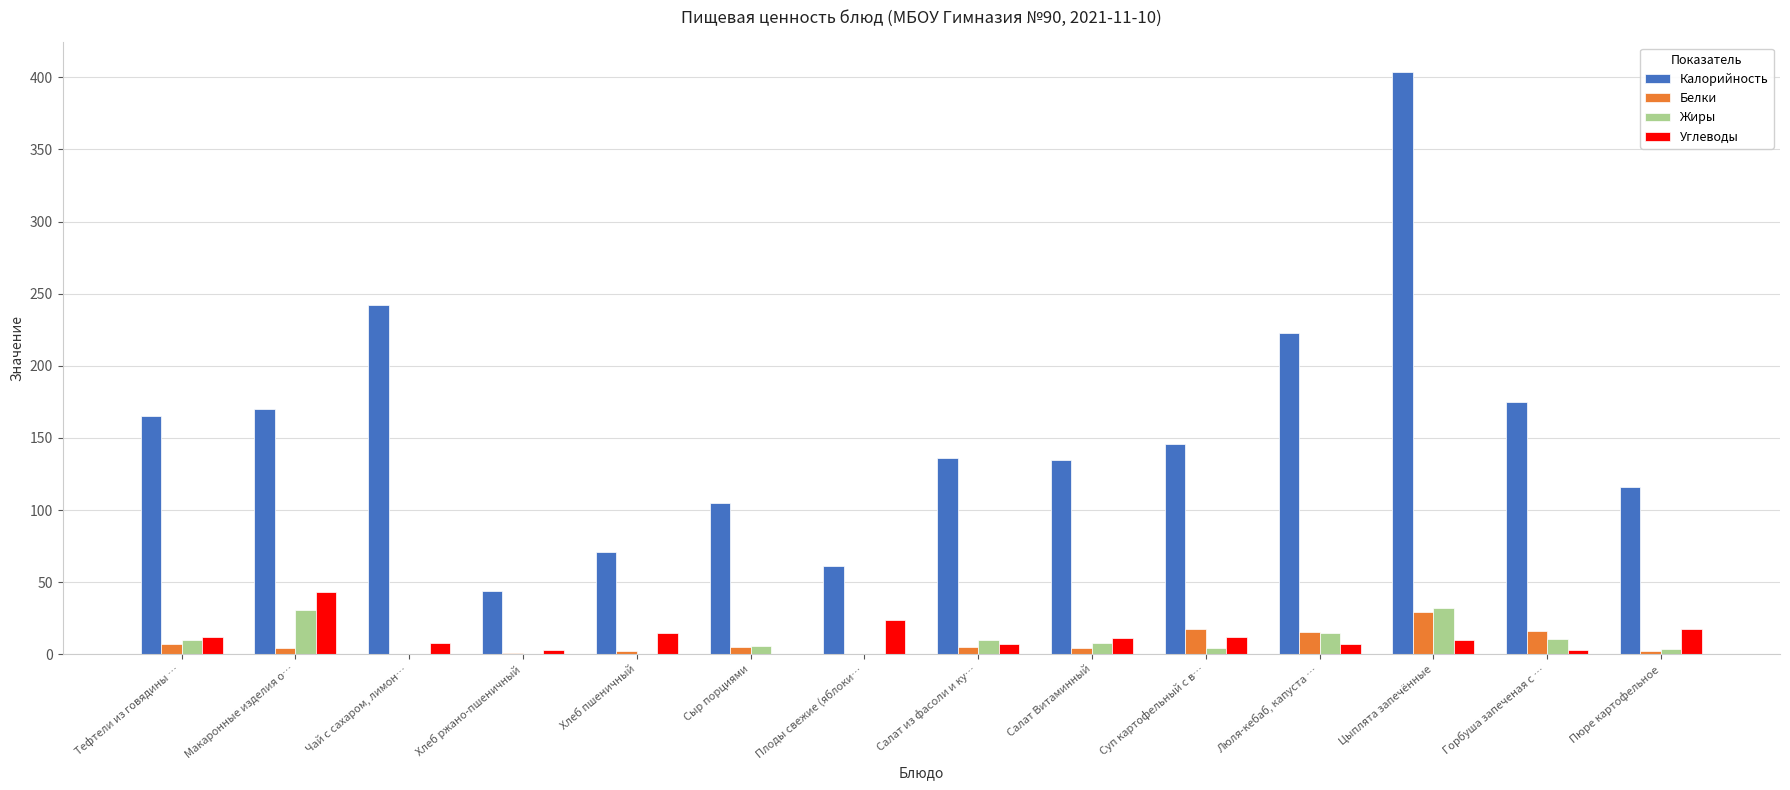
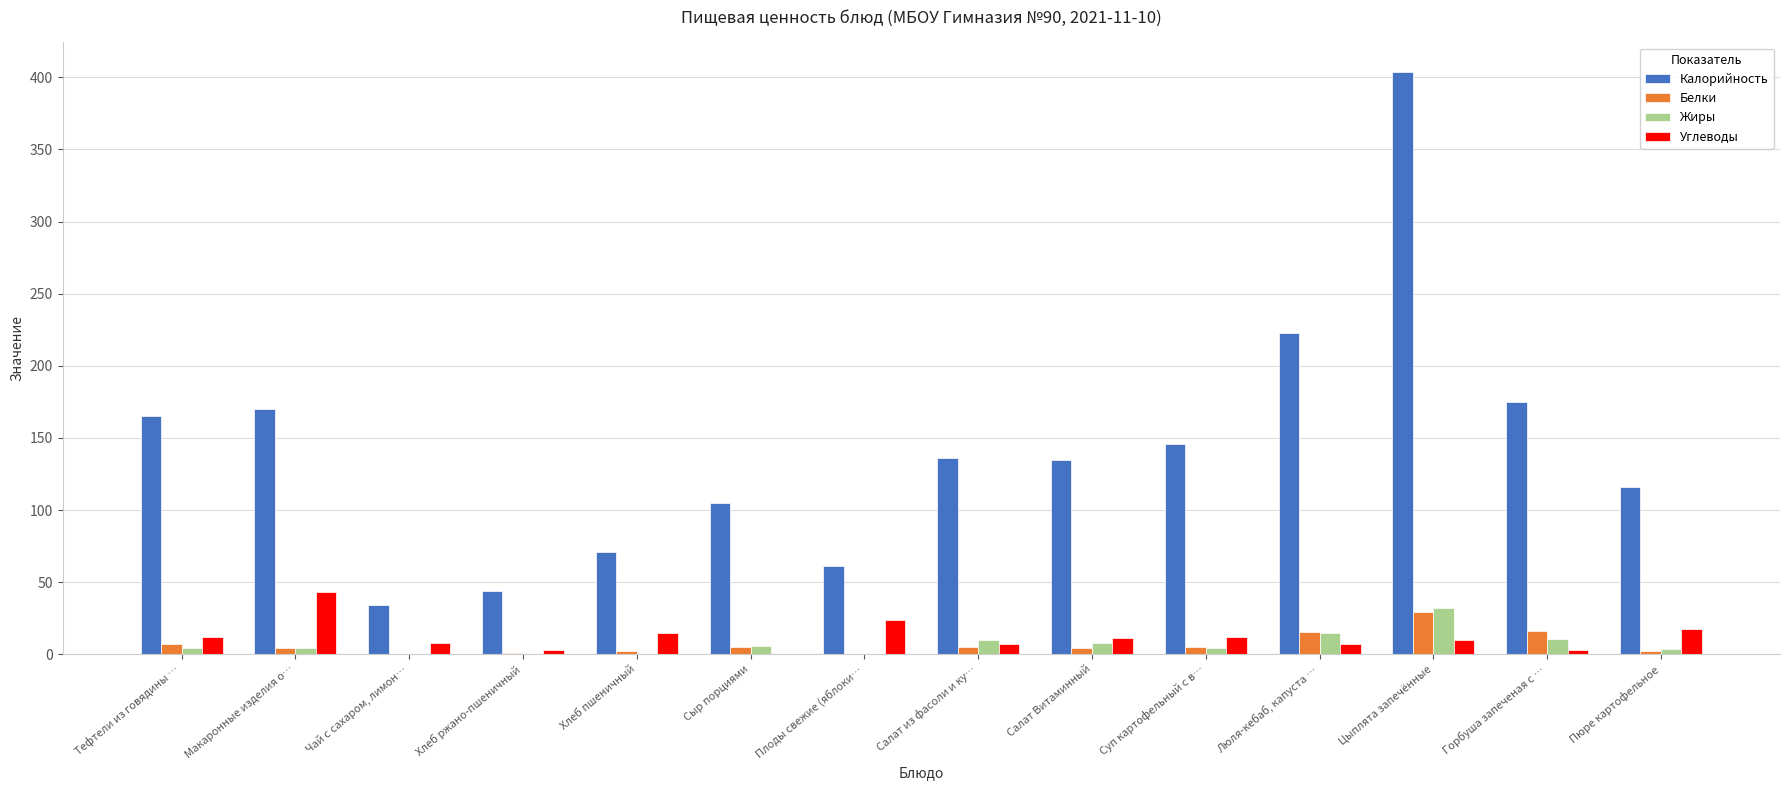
Жиры, Тефтели из говядины …: 10 -> 4
Жиры, Макаронные изделия о…: 31 -> 4
Калорийность, Чай с сахаром, лимон…: 242 -> 34
Белки, Суп картофельный с в…: 17 -> 5
